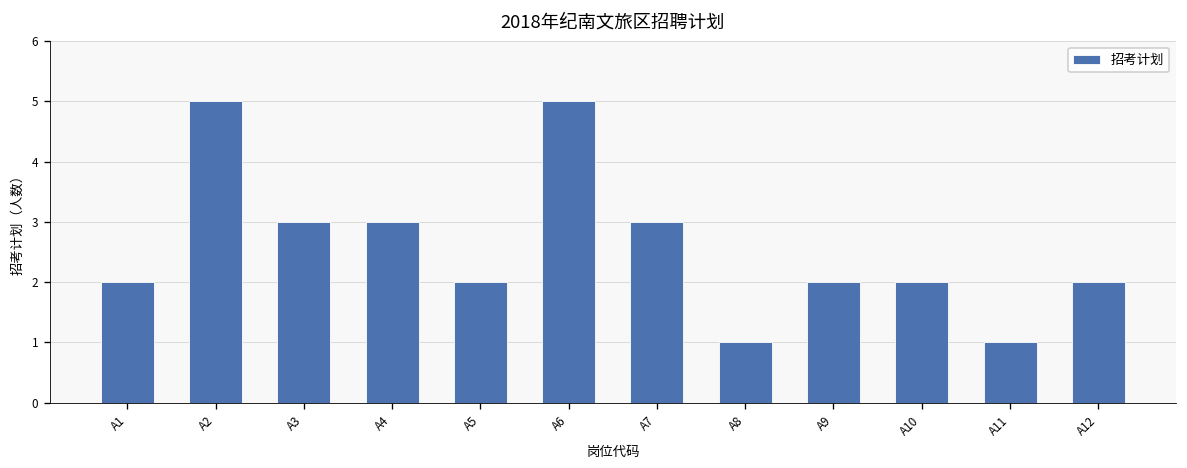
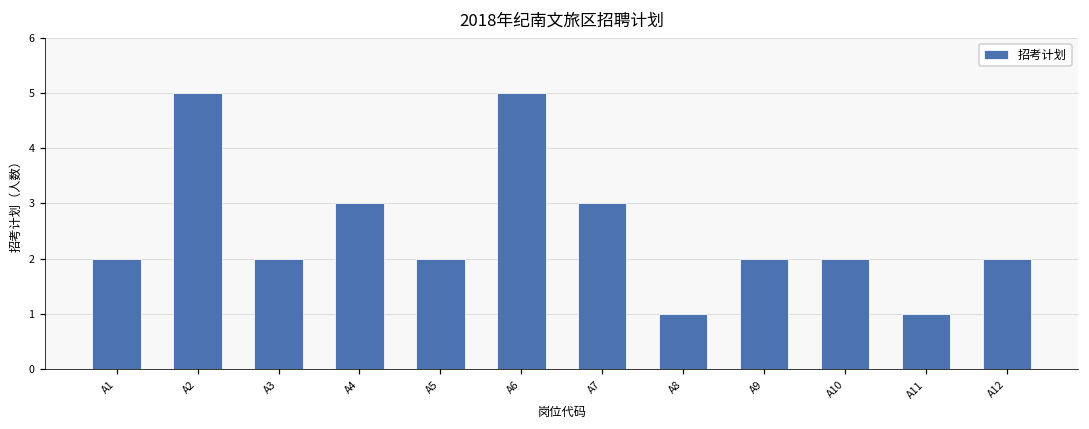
A3: 3 -> 2
